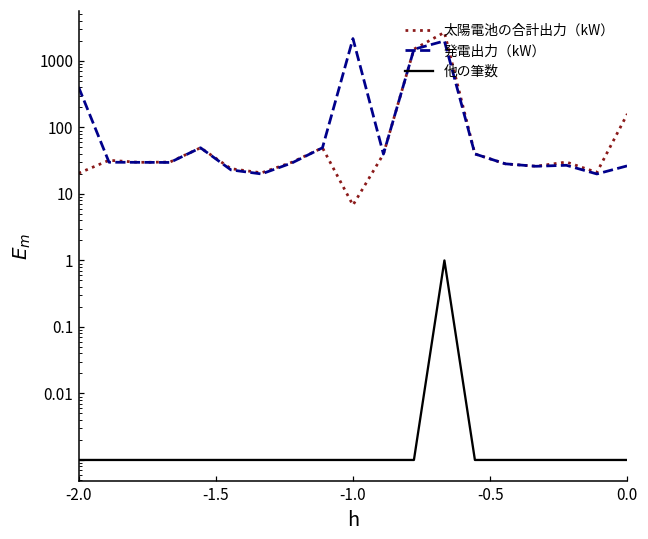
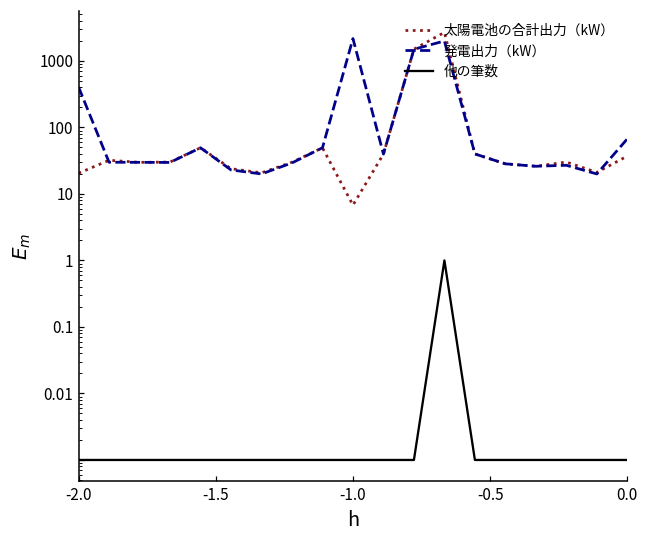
太陽電池の合計出力（kW）, 0.0: 160 -> 40
発電出力（kW）, 0.0: 30 -> 70
